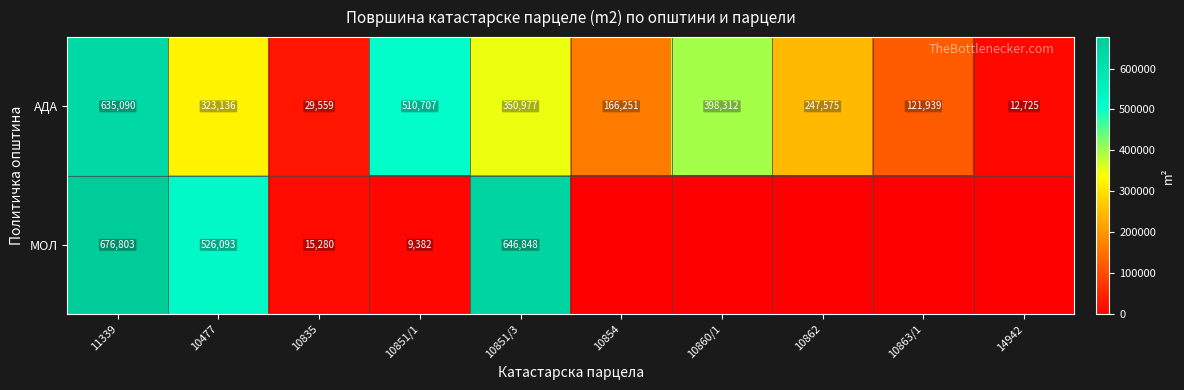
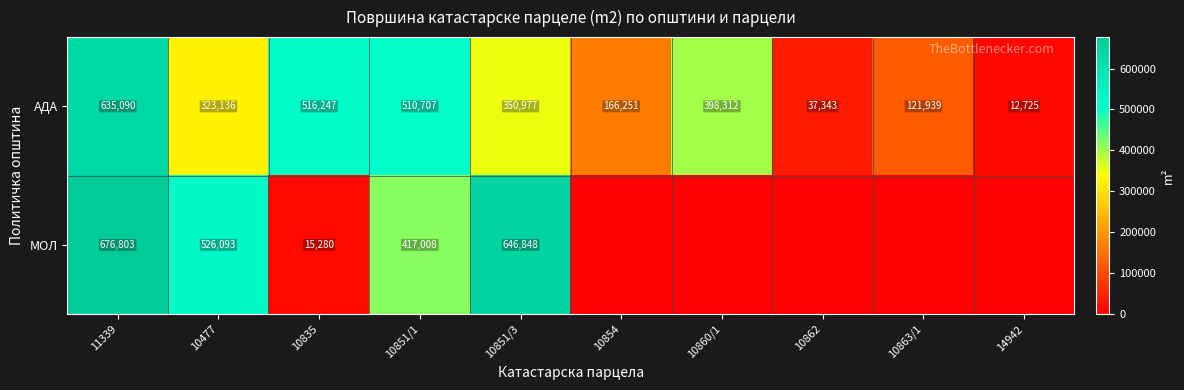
АДА, 10835: 29,559 -> 516,247
АДА, 10862: 247,575 -> 37,343
МОЛ, 10851/1: 9,382 -> 417,008
